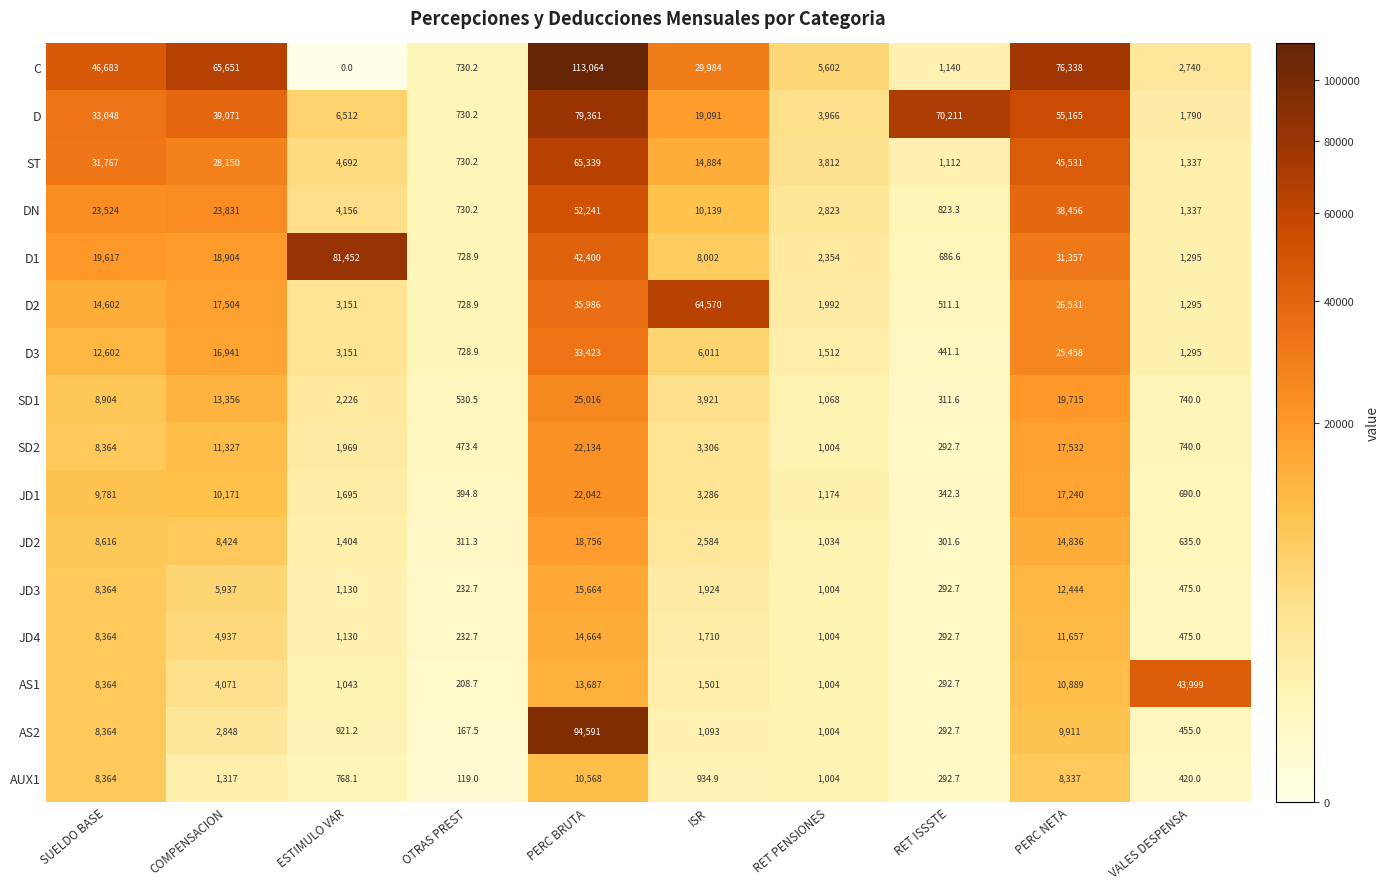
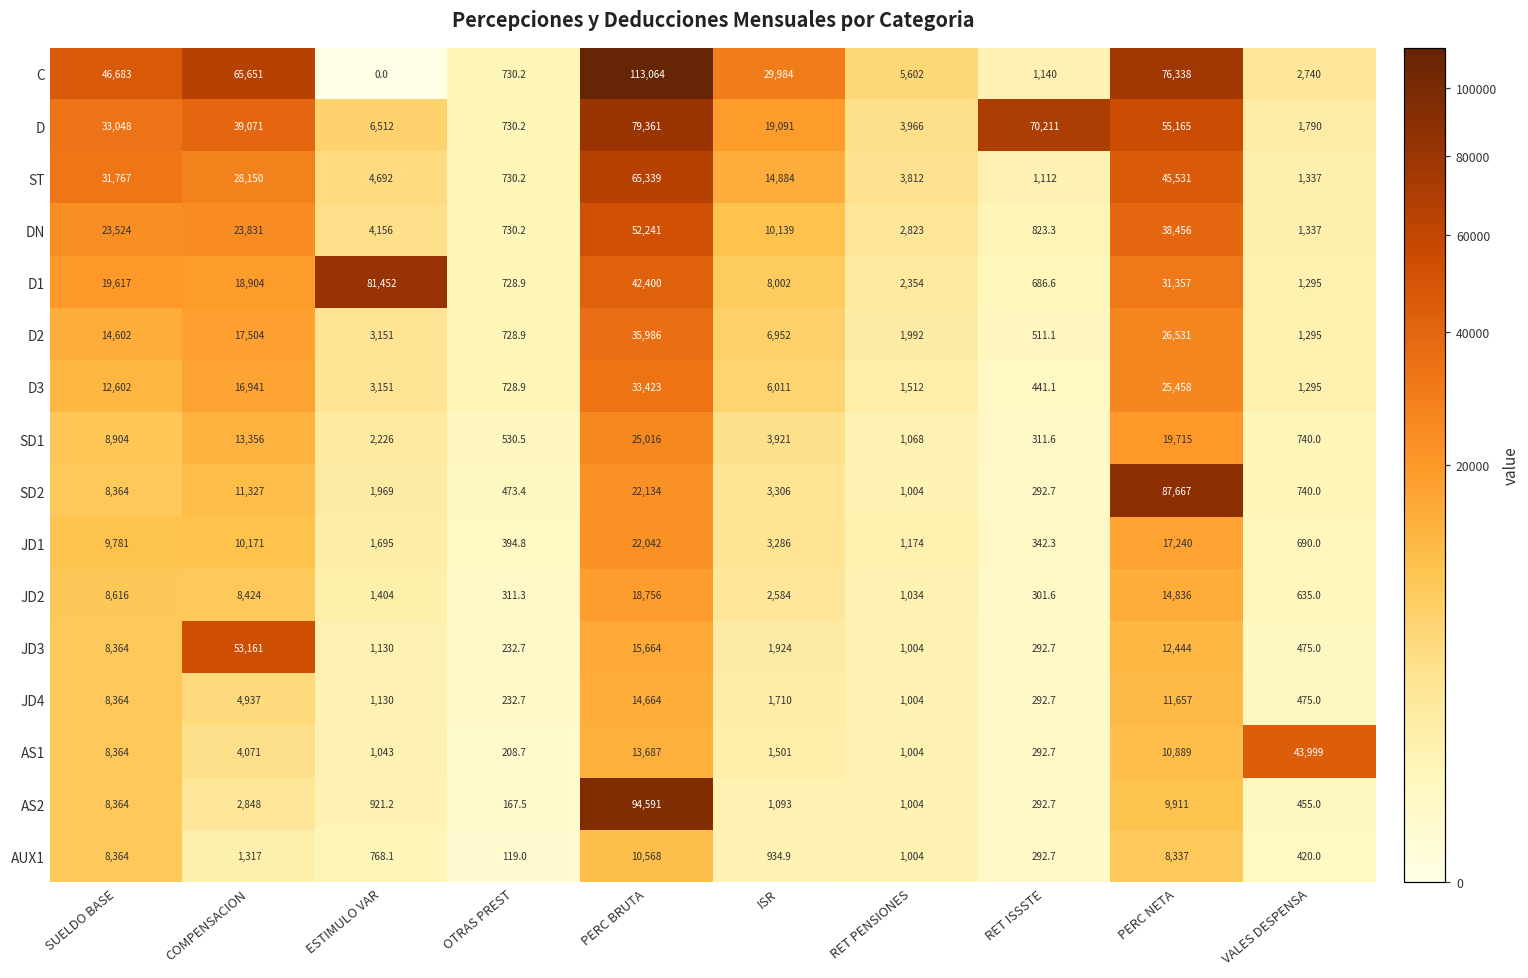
D2, ISR: 64,570 -> 6,952
SD2, PERC NETA: 17,532 -> 87,667
JD3, COMPENSACION: 5,937 -> 53,161
